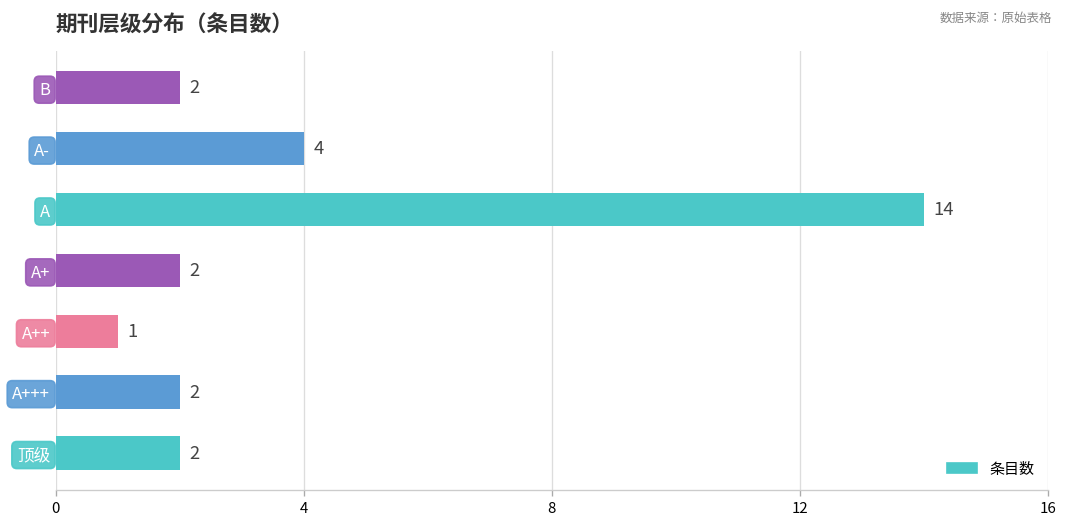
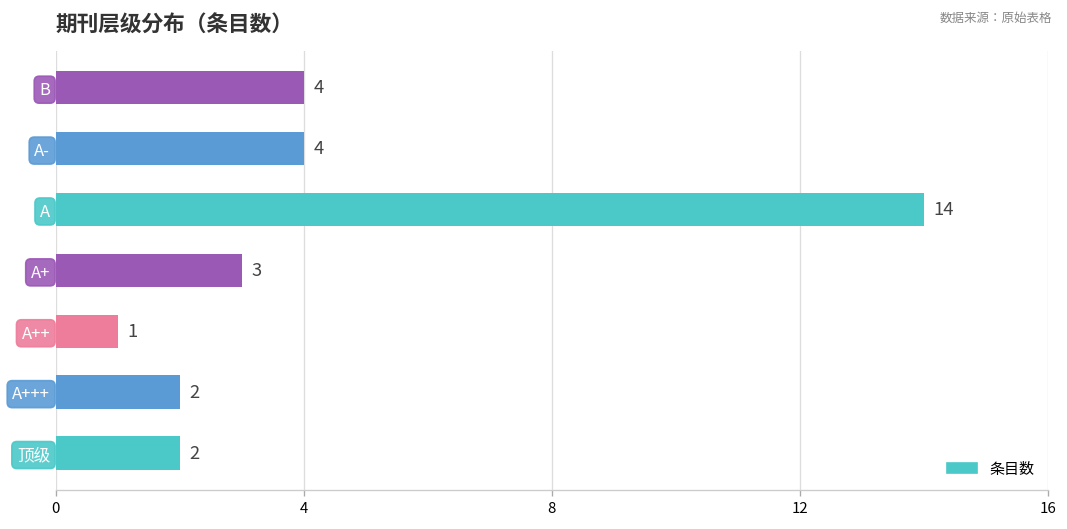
B: 2 -> 4
A+: 2 -> 3
